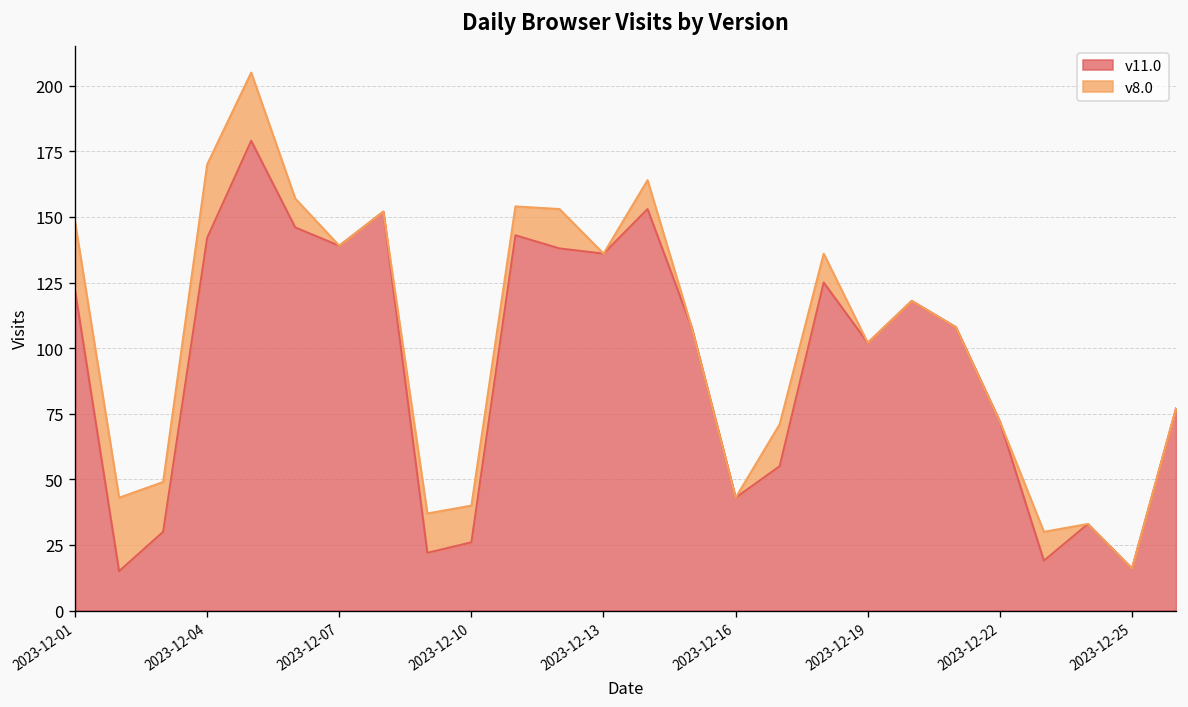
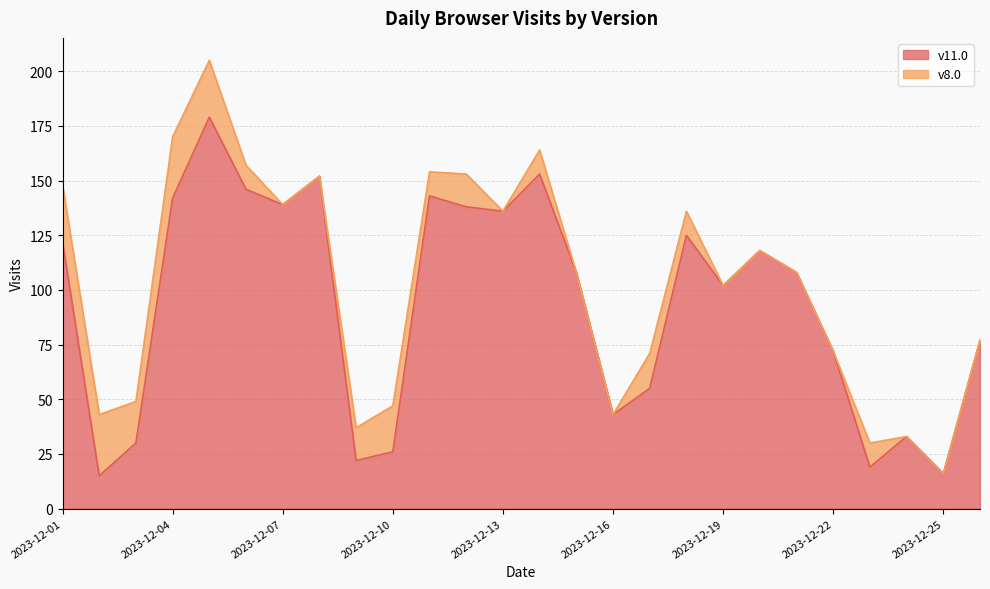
v8.0, 2023-12-10: 14 -> 21
